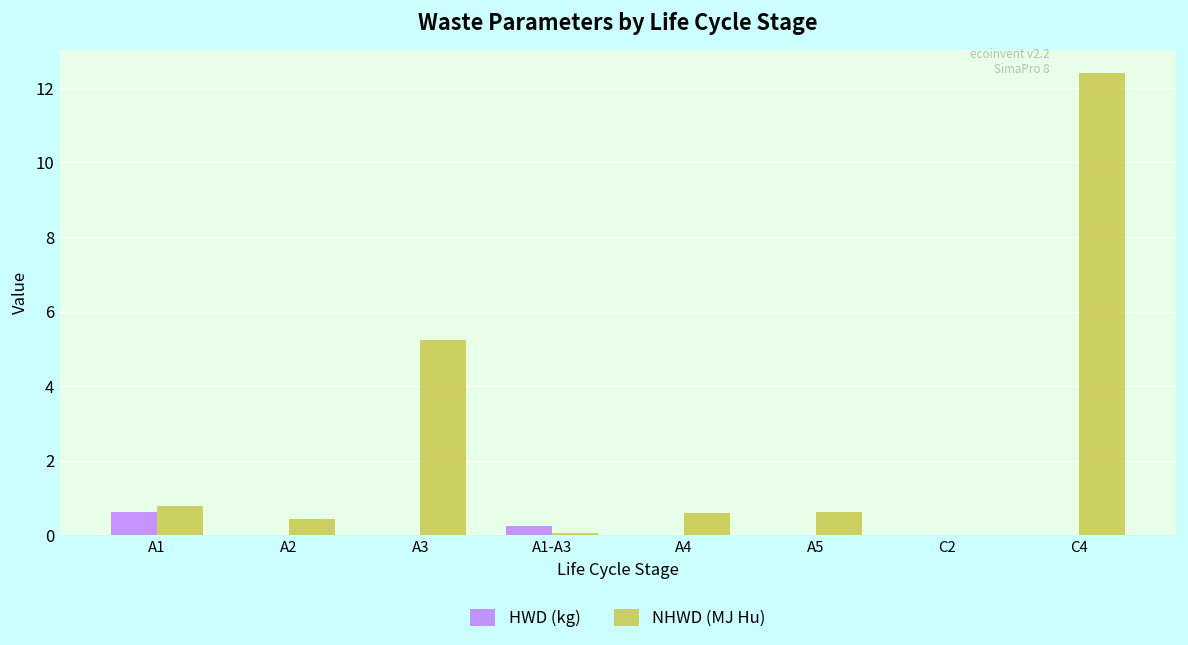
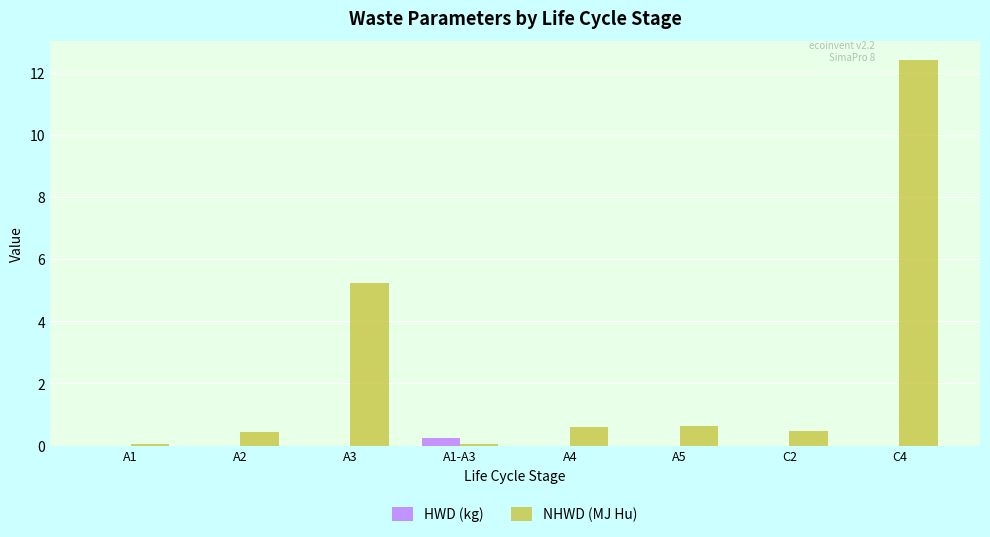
HWD (kg), A1: 0.6 -> 0.0
NHWD (MJ Hu), A1: 0.8 -> 0.0
NHWD (MJ Hu), C2: 0.0 -> 0.5
